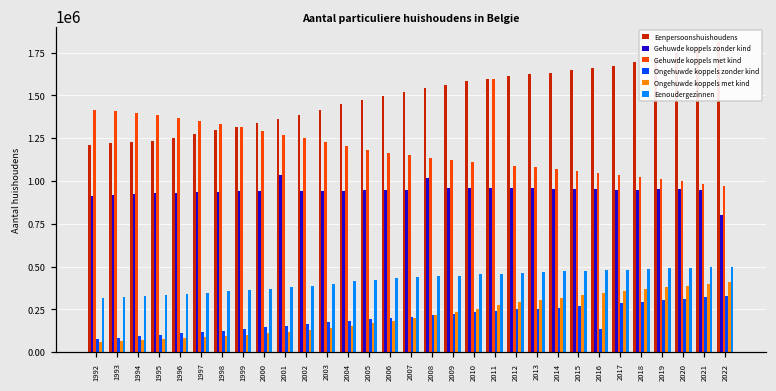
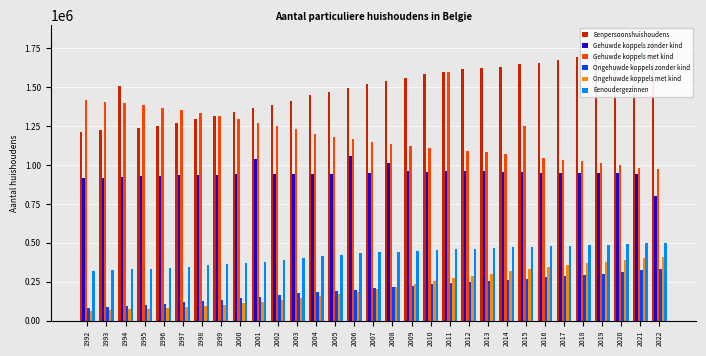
Eenpersoonshuishoudens, 1994: 1230000 -> 1510000
Gehuwde koppels zonder kind, 2006: 950000 -> 1060000
Gehuwde koppels met kind, 2015: 1060000 -> 1250000
Ongehuwde koppels zonder kind, 2016: 140000 -> 280000
